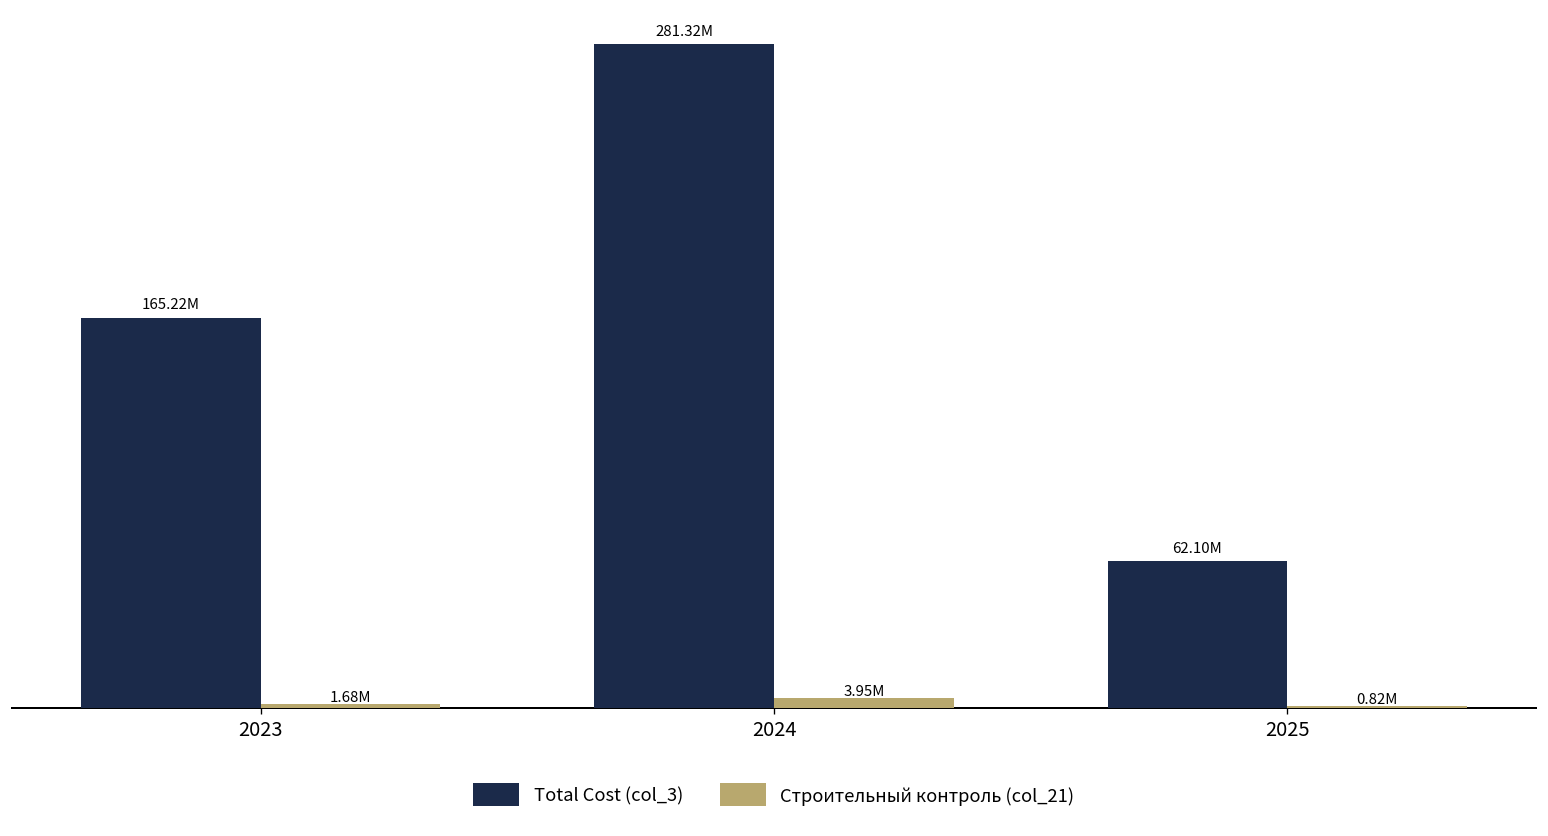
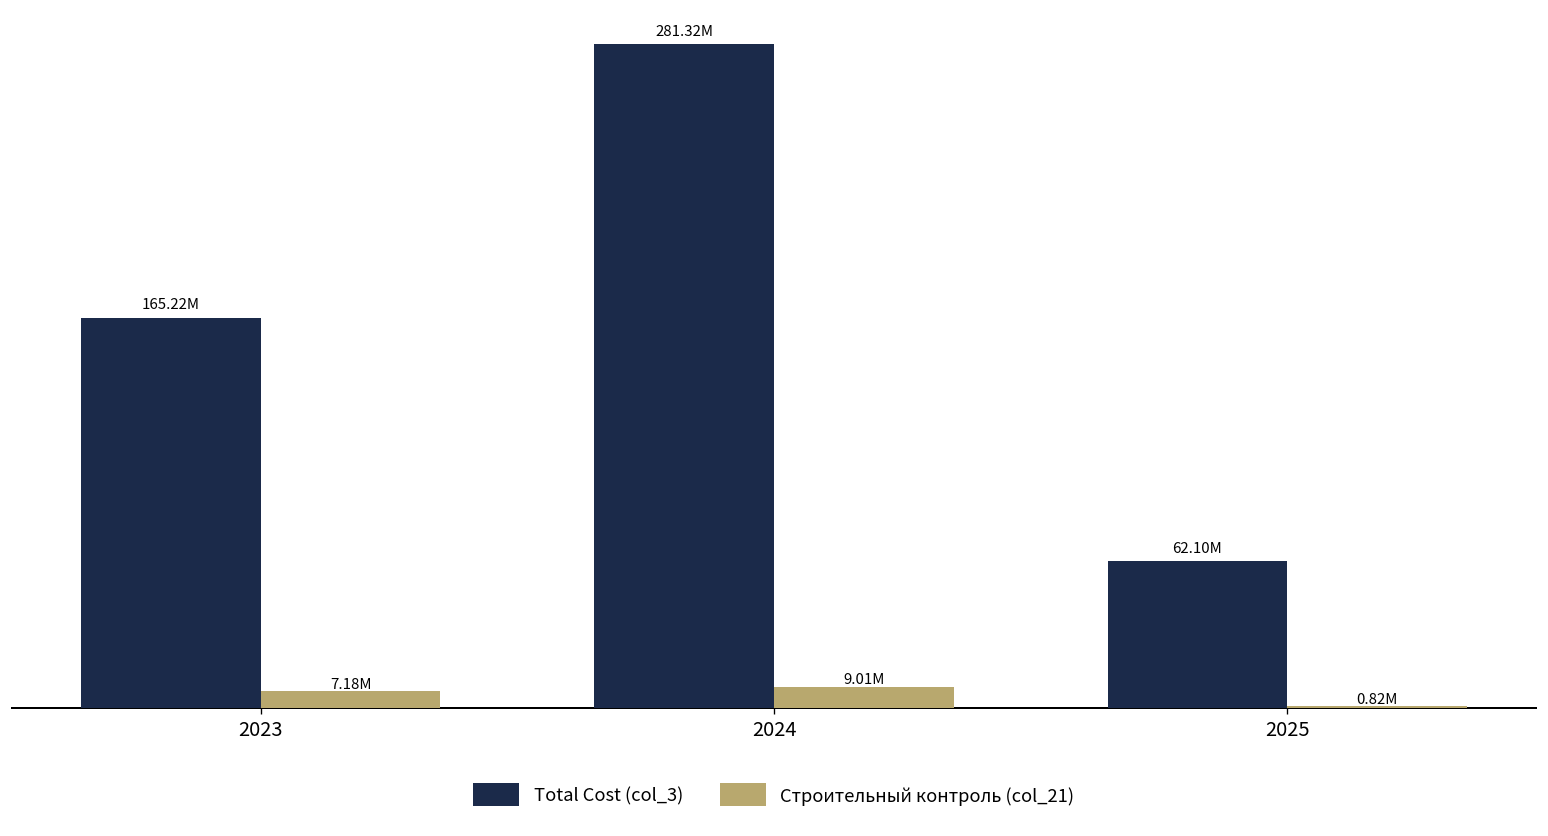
Строительный контроль (col_21), 2023: 1.68M -> 7.18M
Строительный контроль (col_21), 2024: 3.95M -> 9.01M
